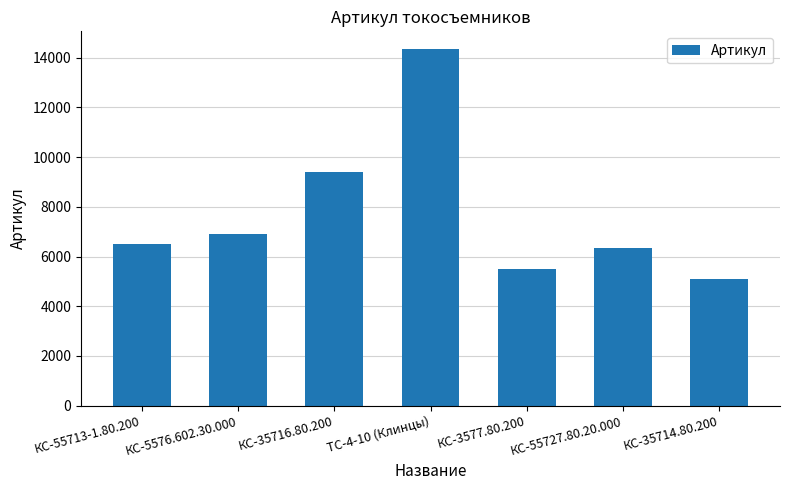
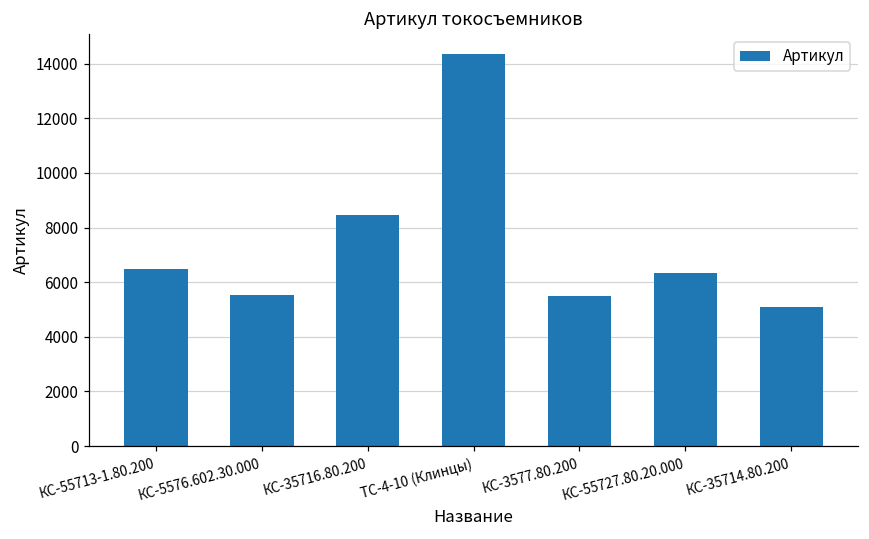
КС-5576.602.30.000: 6900 -> 5500
КС-35716.80.200: 9400 -> 8500
